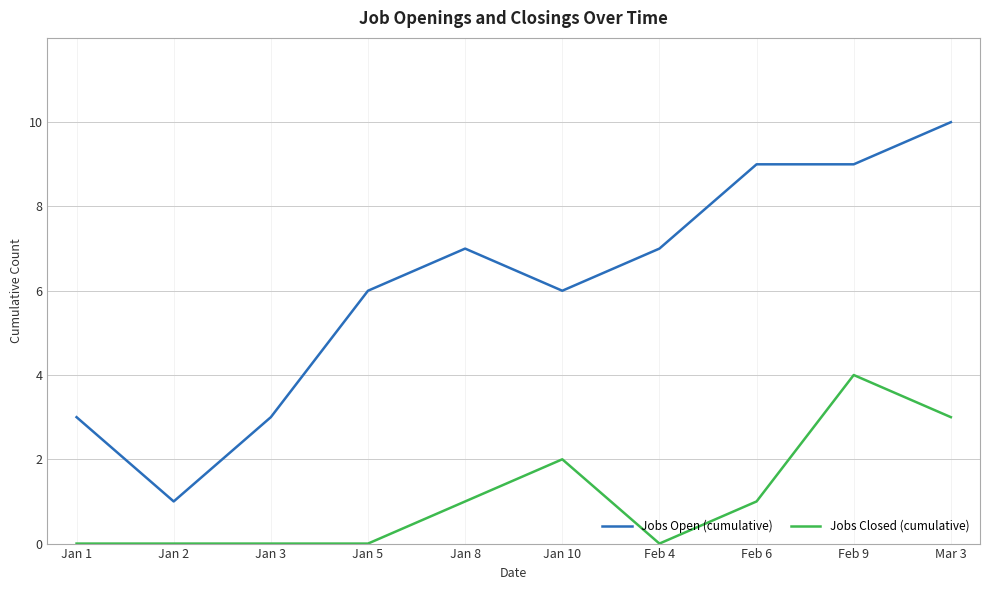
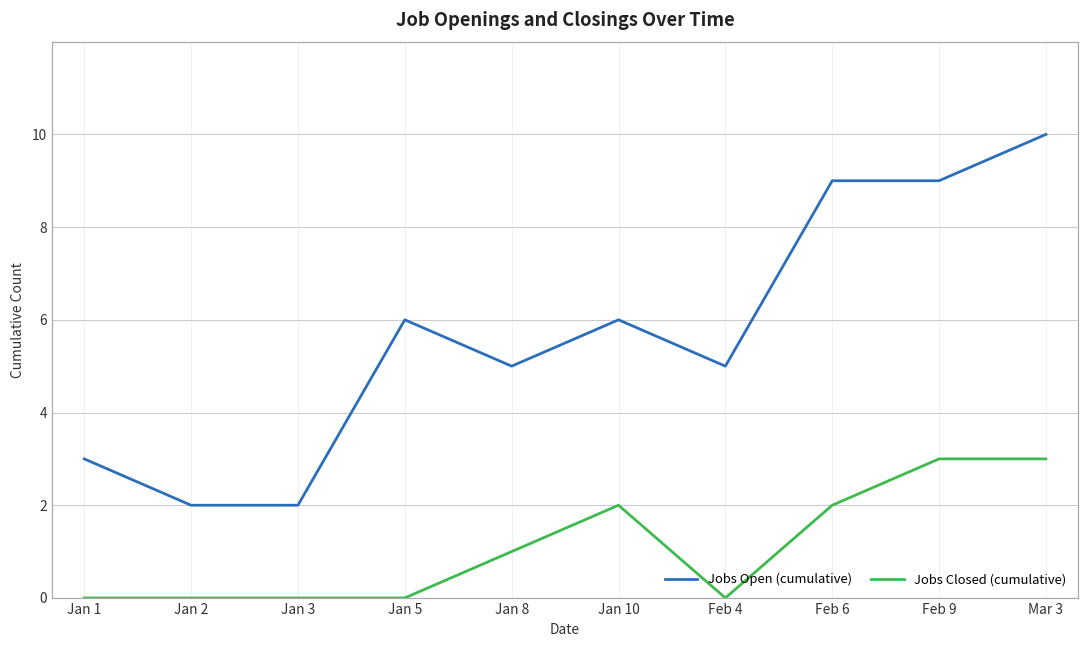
Jobs Open (cumulative), Jan 2: 1 -> 2
Jobs Open (cumulative), Jan 3: 3 -> 2
Jobs Open (cumulative), Jan 8: 7 -> 5
Jobs Open (cumulative), Feb 4: 7 -> 5
Jobs Closed (cumulative), Feb 6: 1 -> 2
Jobs Closed (cumulative), Feb 9: 4 -> 3
